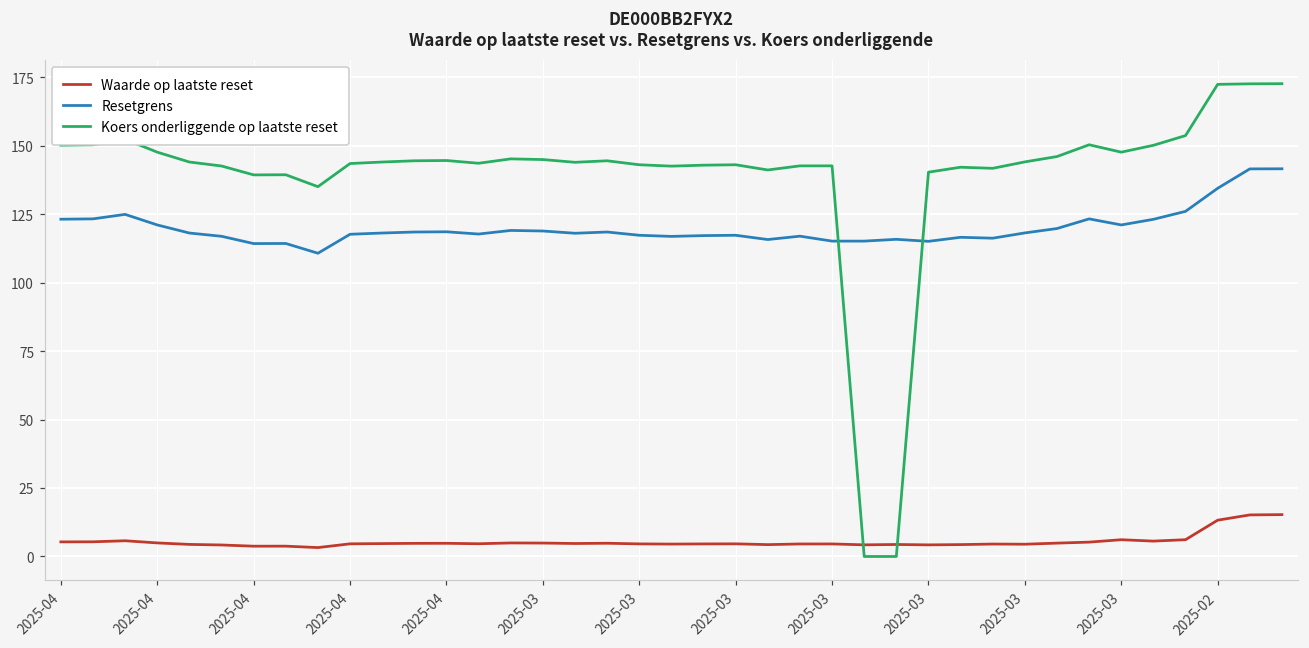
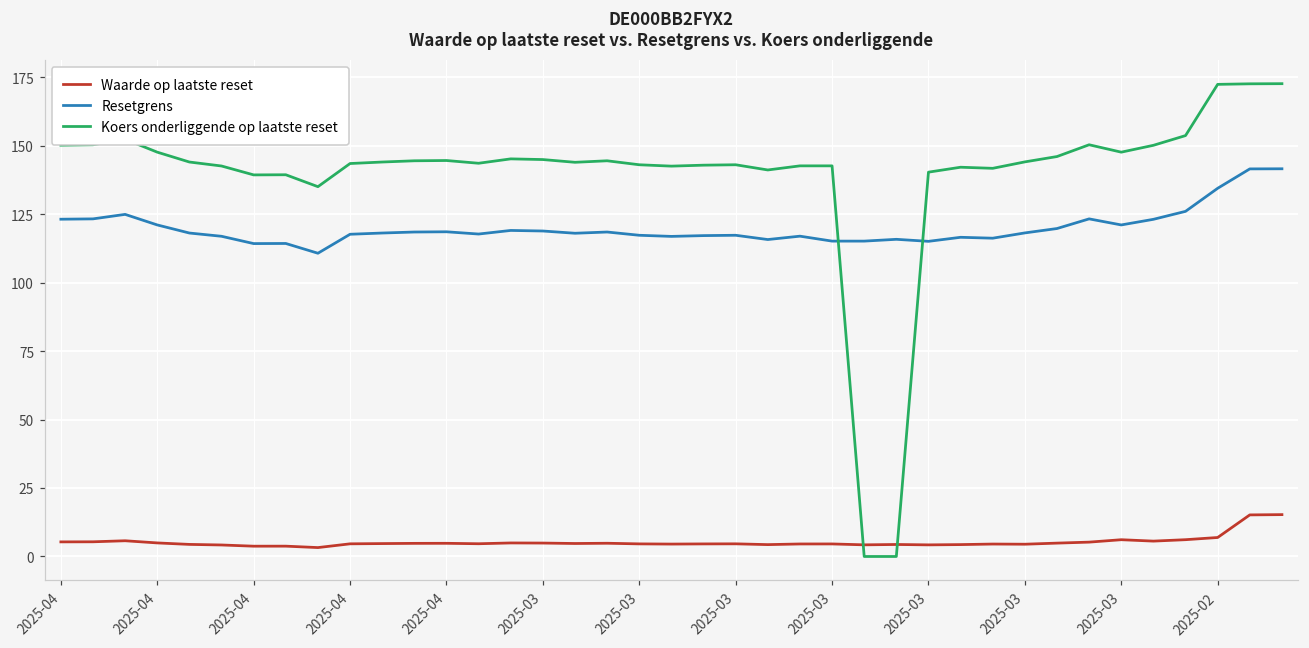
Waarde op laatste reset, 2025-02: 13 -> 7
